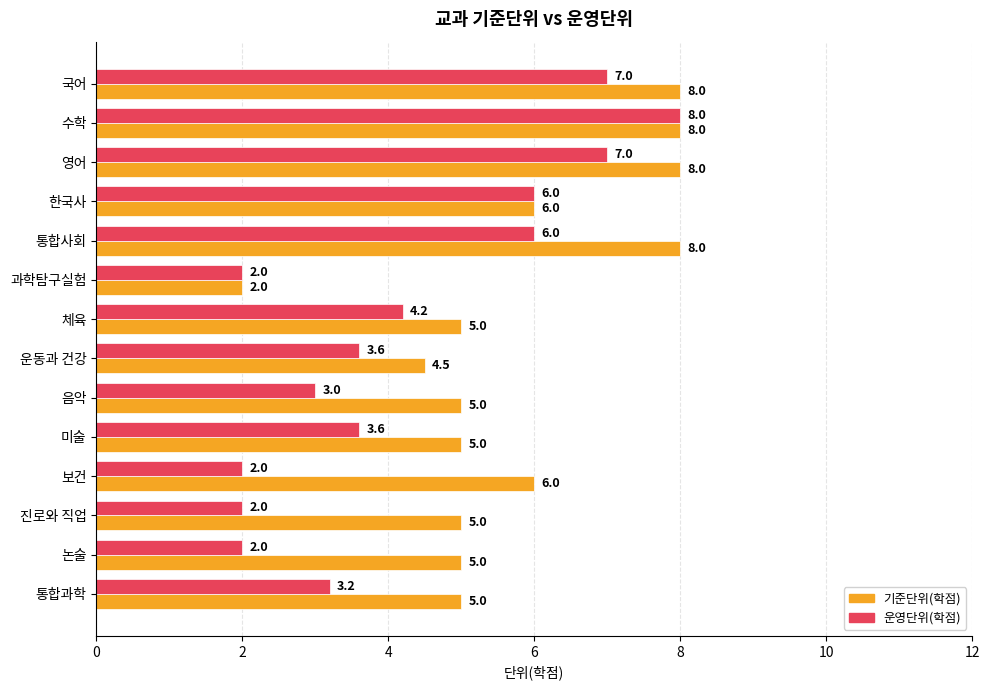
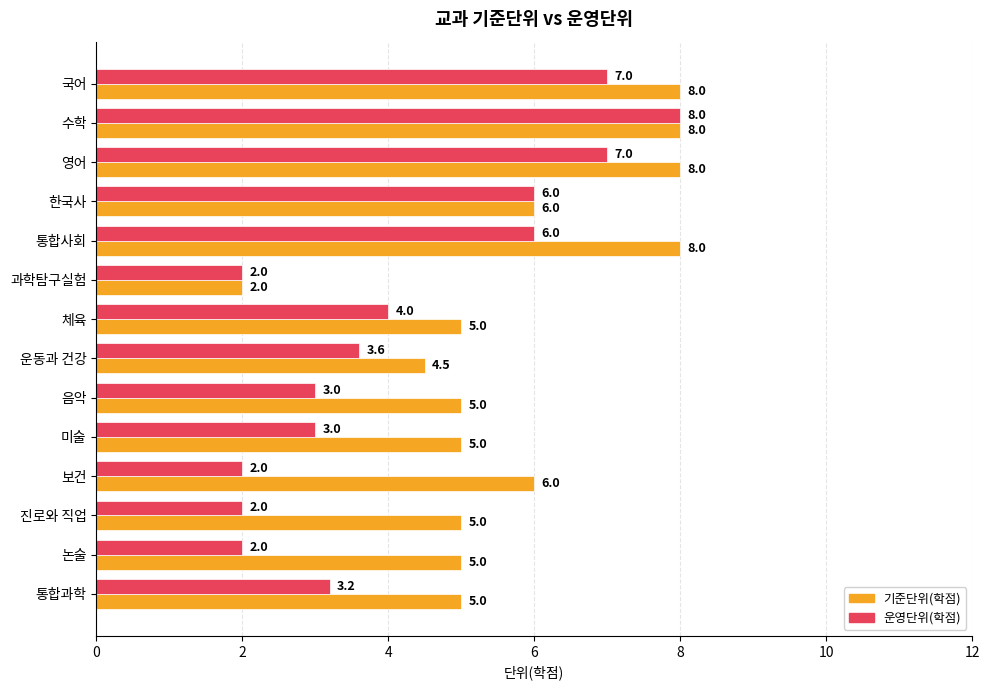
운영단위(학점), 체육: 4.2 -> 4.0
운영단위(학점), 미술: 3.6 -> 3.0
